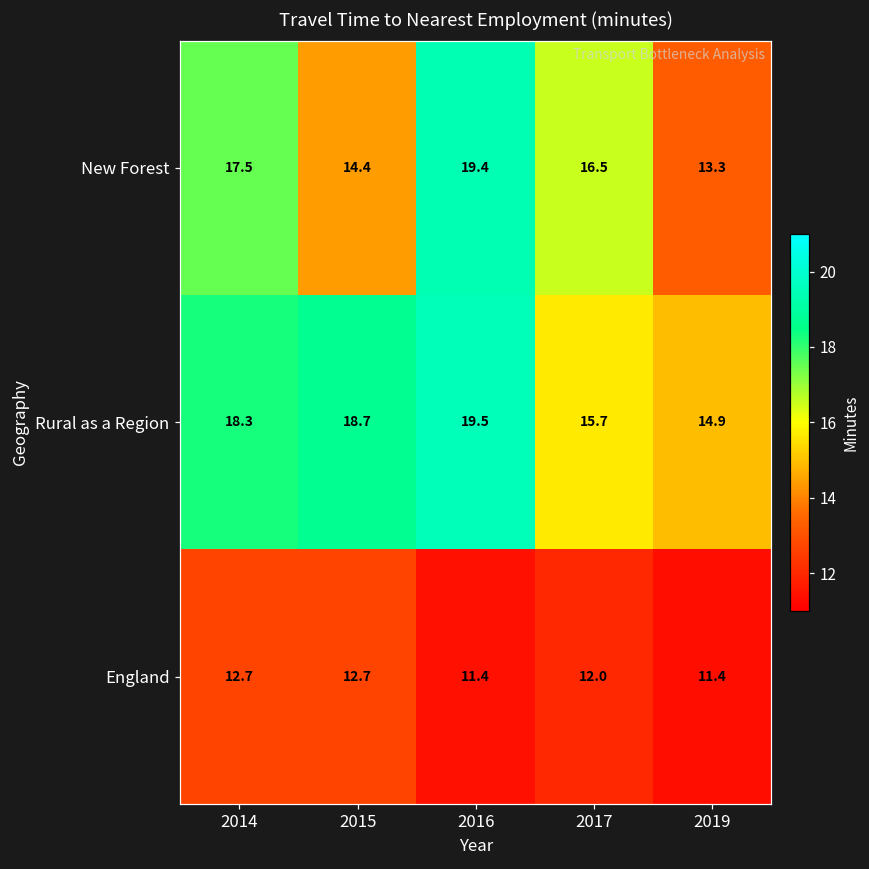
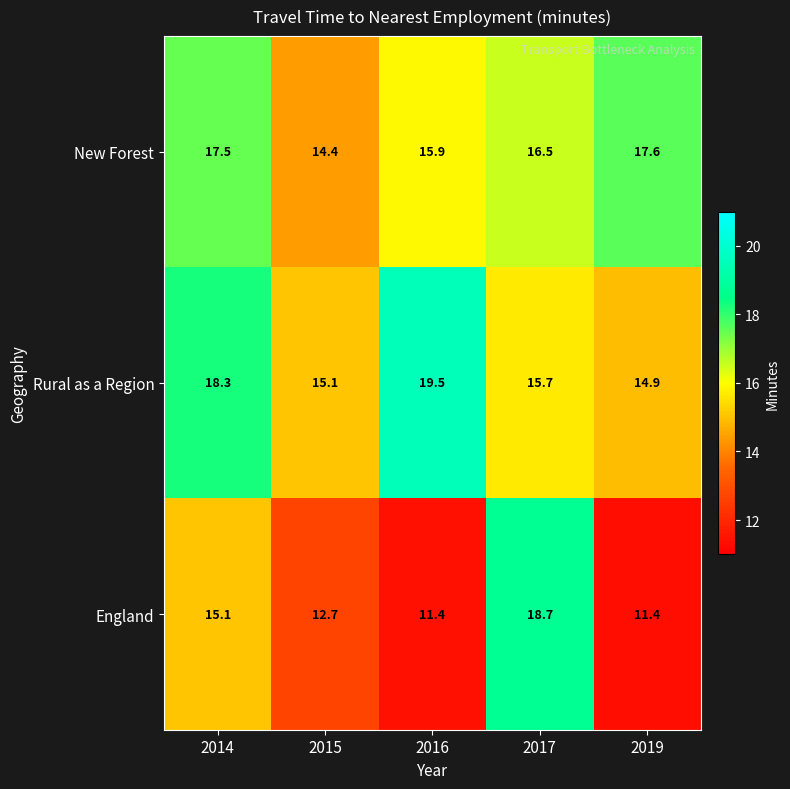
New Forest, 2016: 19.4 -> 15.9
New Forest, 2019: 13.3 -> 17.6
Rural as a Region, 2015: 18.7 -> 15.1
England, 2014: 12.7 -> 15.1
England, 2017: 12.0 -> 18.7
